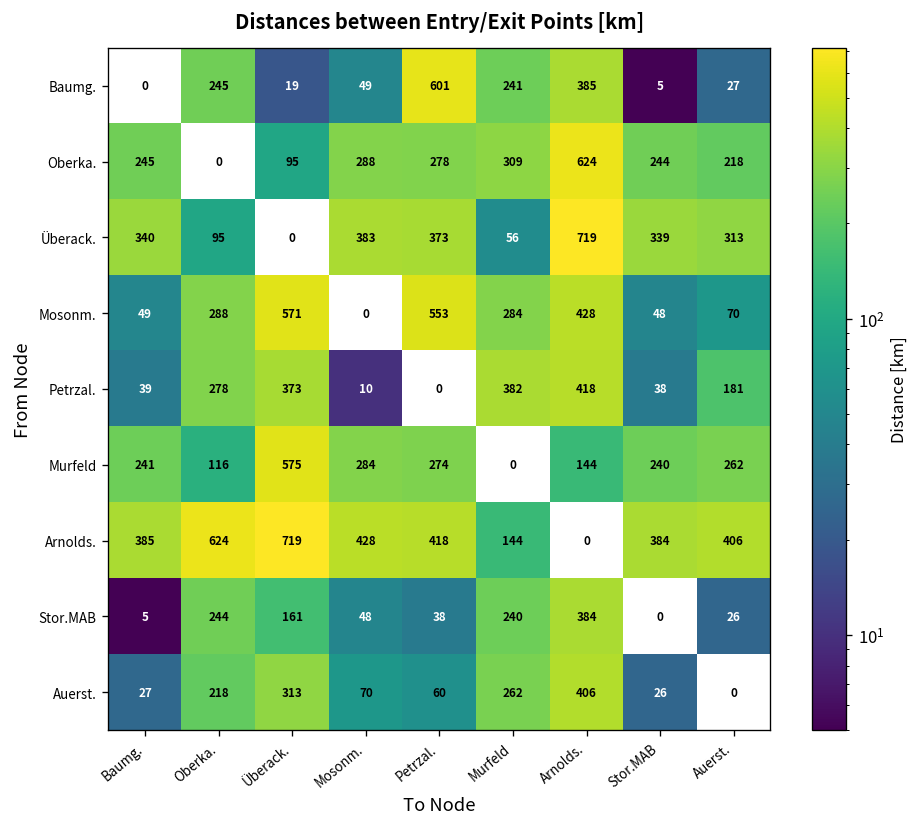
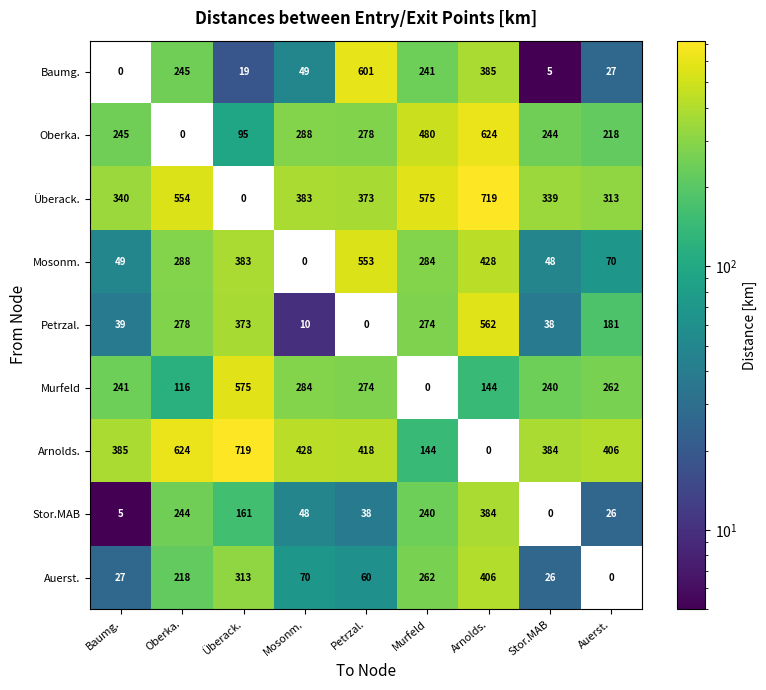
Oberka., Murfeld: 309 -> 480
Überack., Oberka.: 95 -> 554
Überack., Murfeld: 56 -> 575
Mosonm., Überack.: 571 -> 383
Petrzal., Murfeld: 382 -> 274
Petrzal., Arnolds.: 418 -> 562
